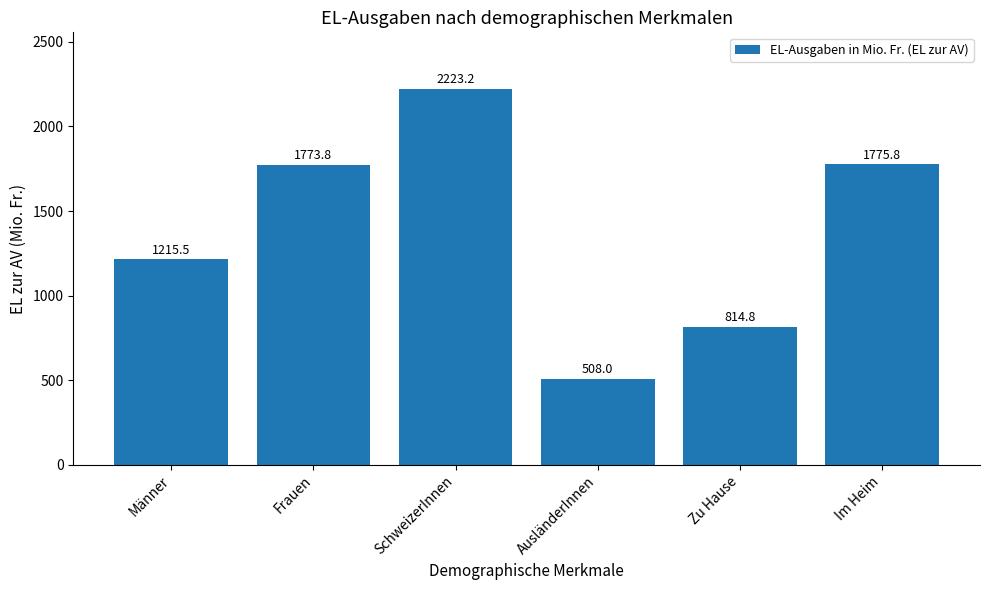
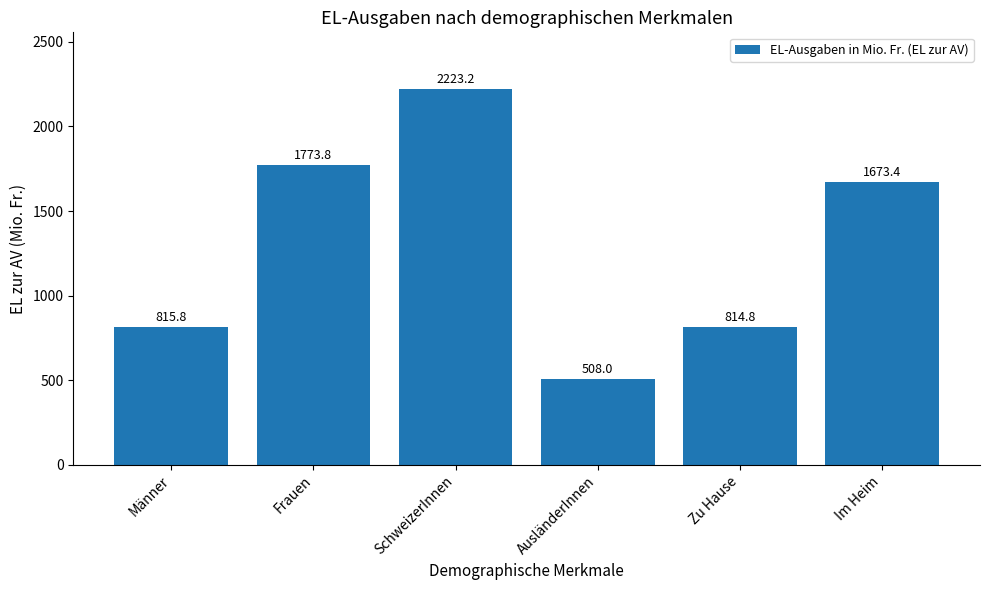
Männer: 1215.5 -> 815.8
Im Heim: 1775.8 -> 1673.4
